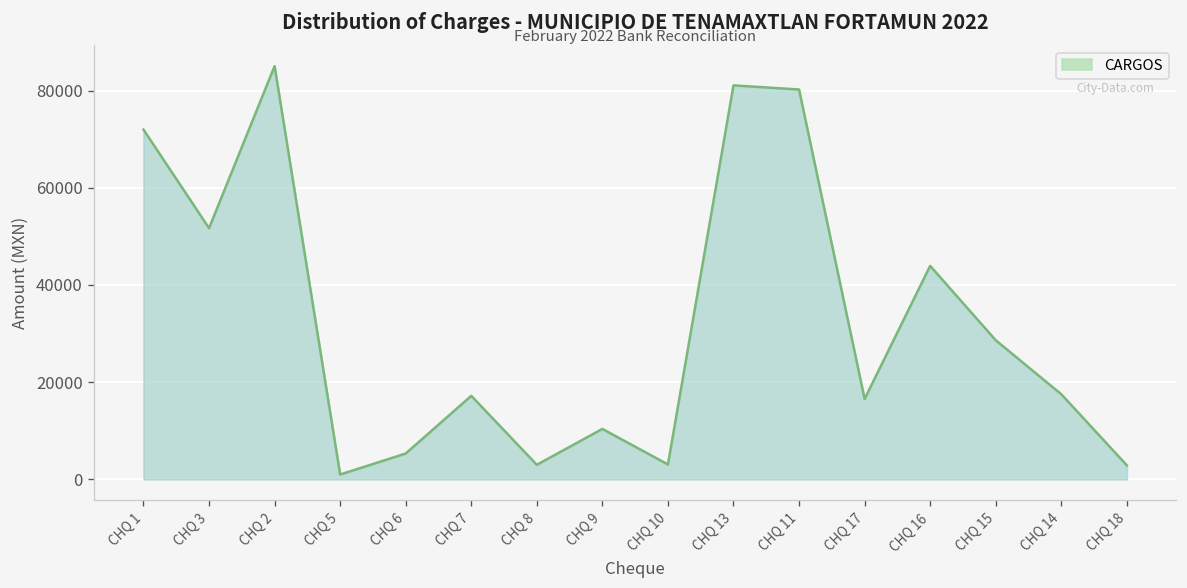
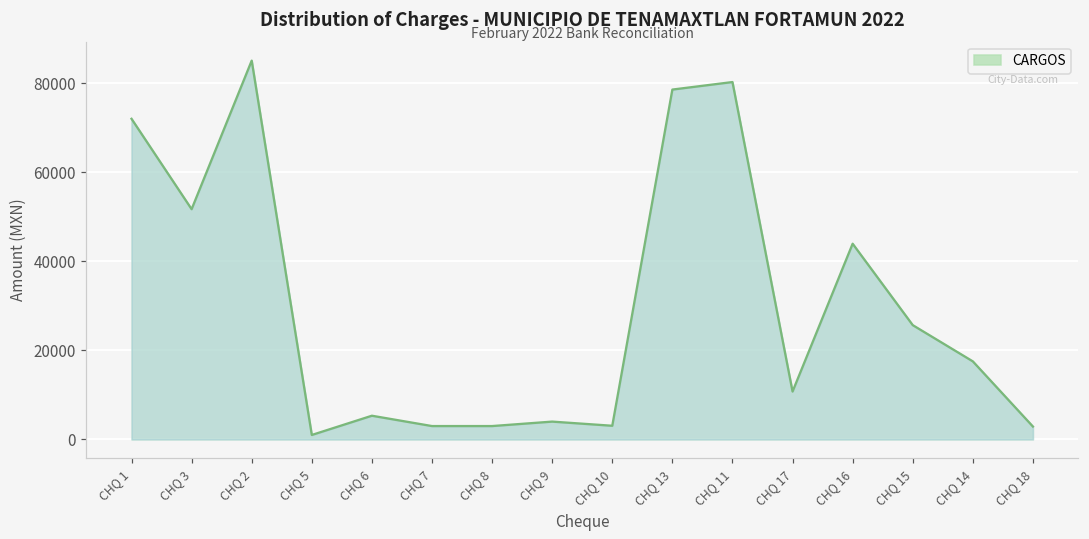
CHQ 7: 17000 -> 3000
CHQ 9: 10000 -> 4000
CHQ 13: 81000 -> 79000
CHQ 17: 17000 -> 11000
CHQ 15: 29000 -> 26000
